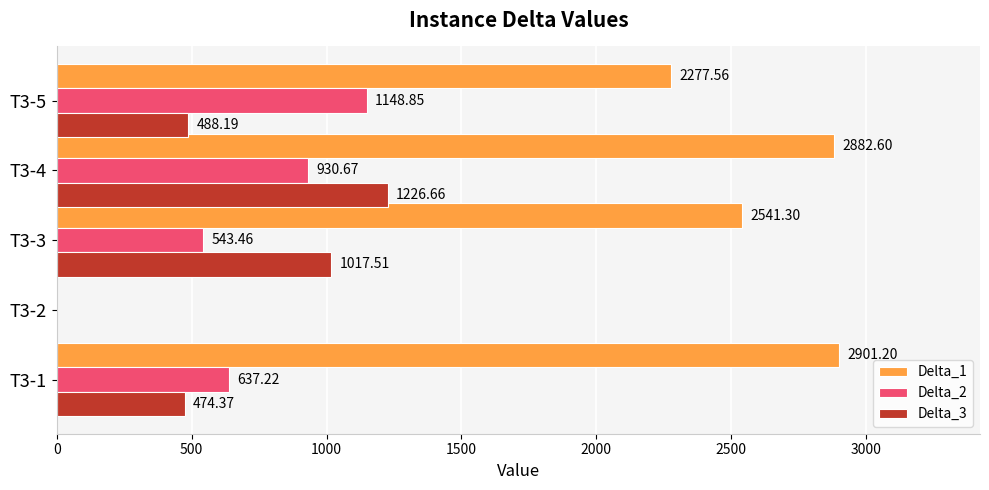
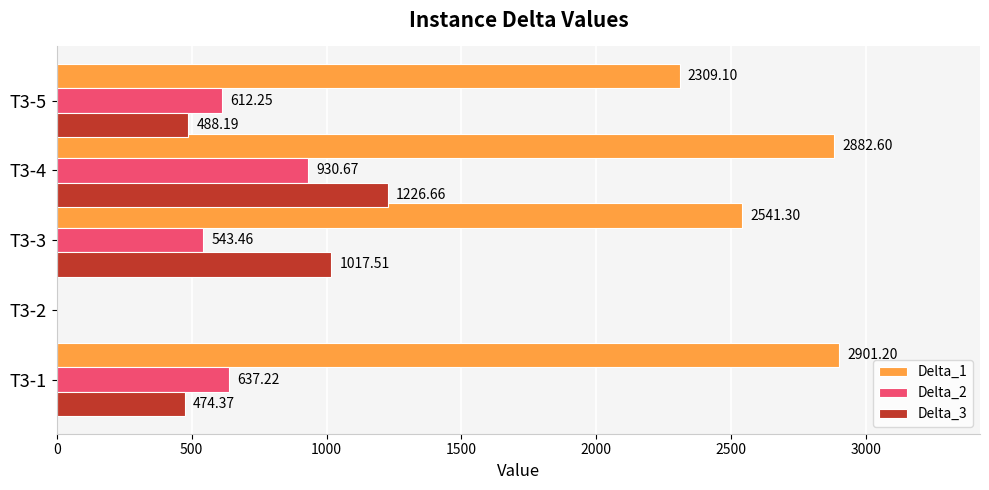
Delta_1, T3-5: 2277.56 -> 2309.10
Delta_2, T3-5: 1148.85 -> 612.25
